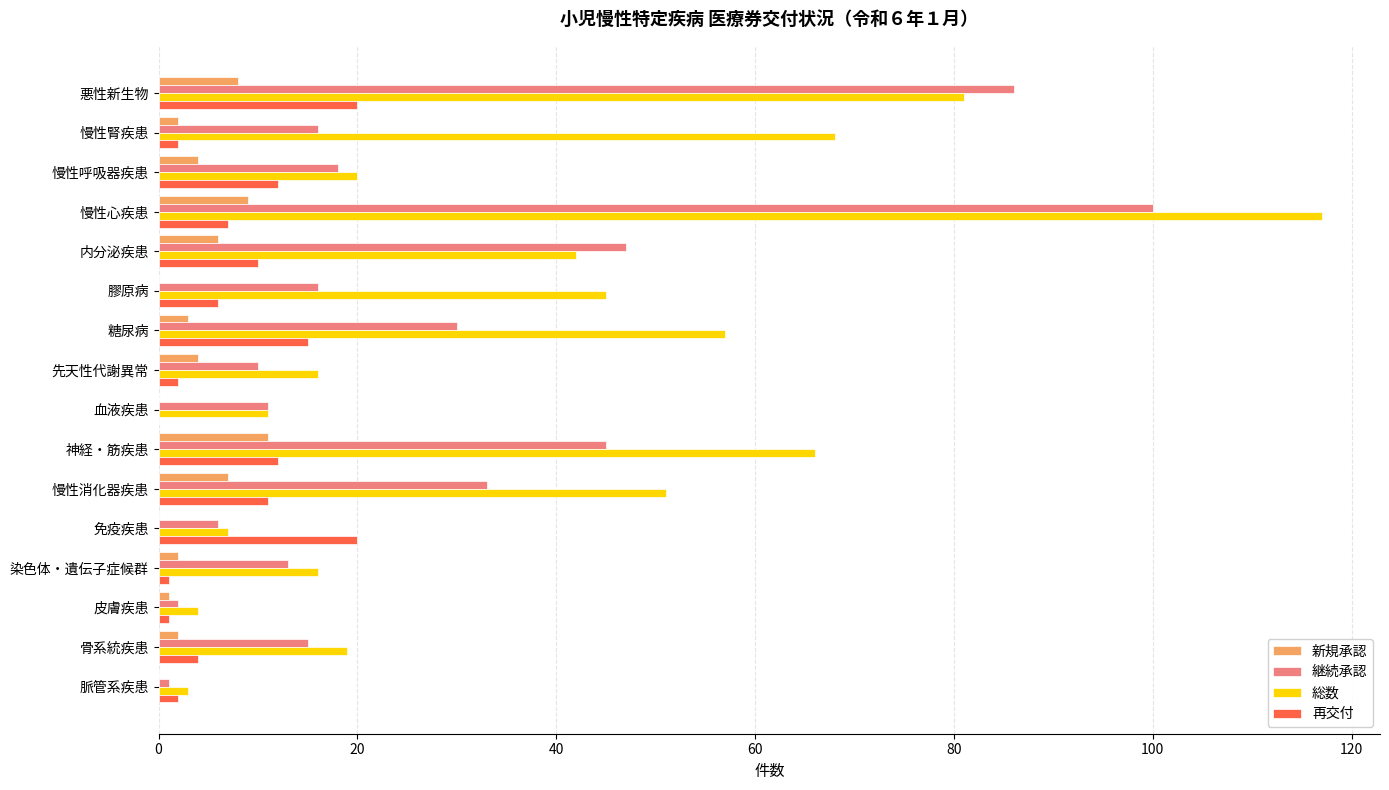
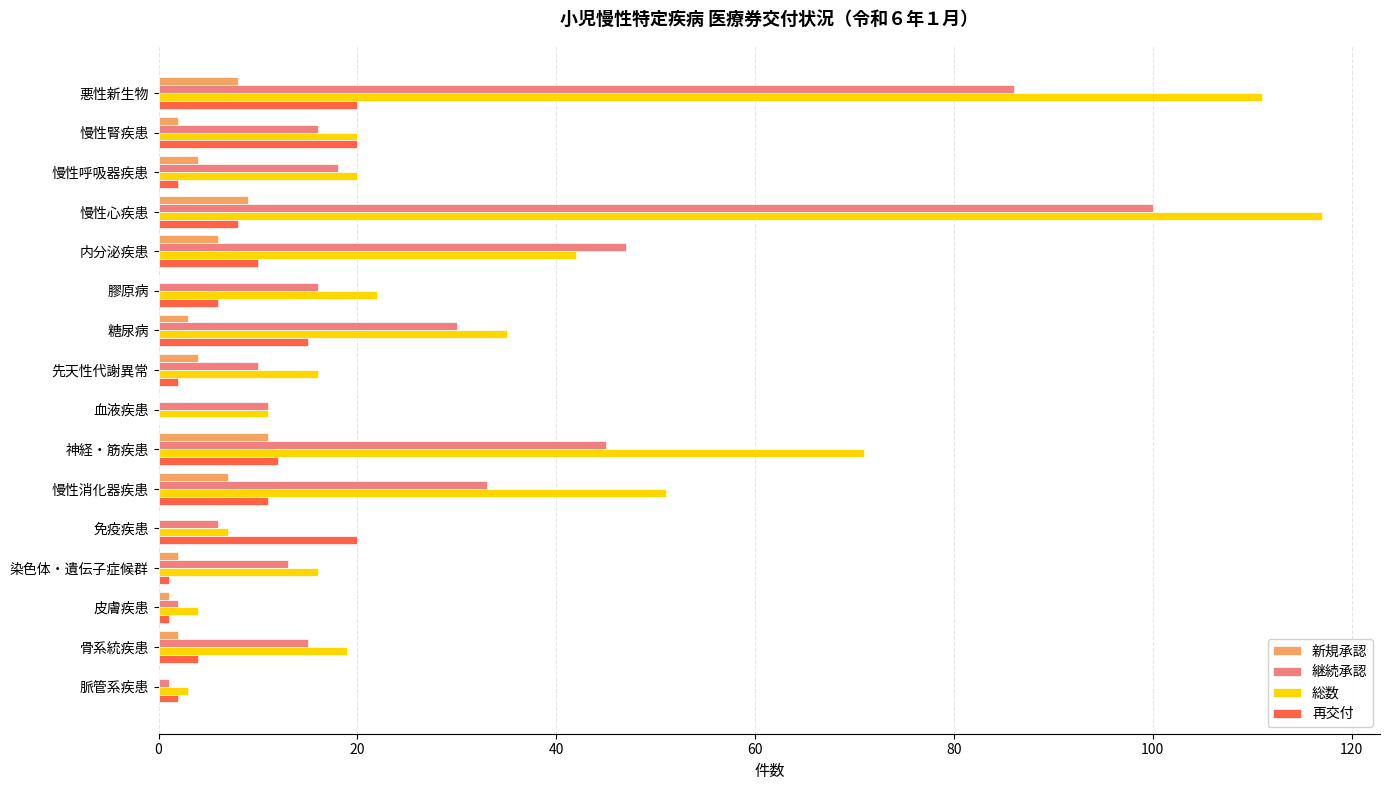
総数, 悪性新生物: 81 -> 111
総数, 慢性腎疾患: 68 -> 20
再交付, 慢性腎疾患: 2 -> 20
再交付, 慢性呼吸器疾患: 12 -> 2
再交付, 慢性心疾患: 7 -> 8
総数, 膠原病: 45 -> 22
総数, 糖尿病: 57 -> 35
総数, 神経・筋疾患: 66 -> 71
